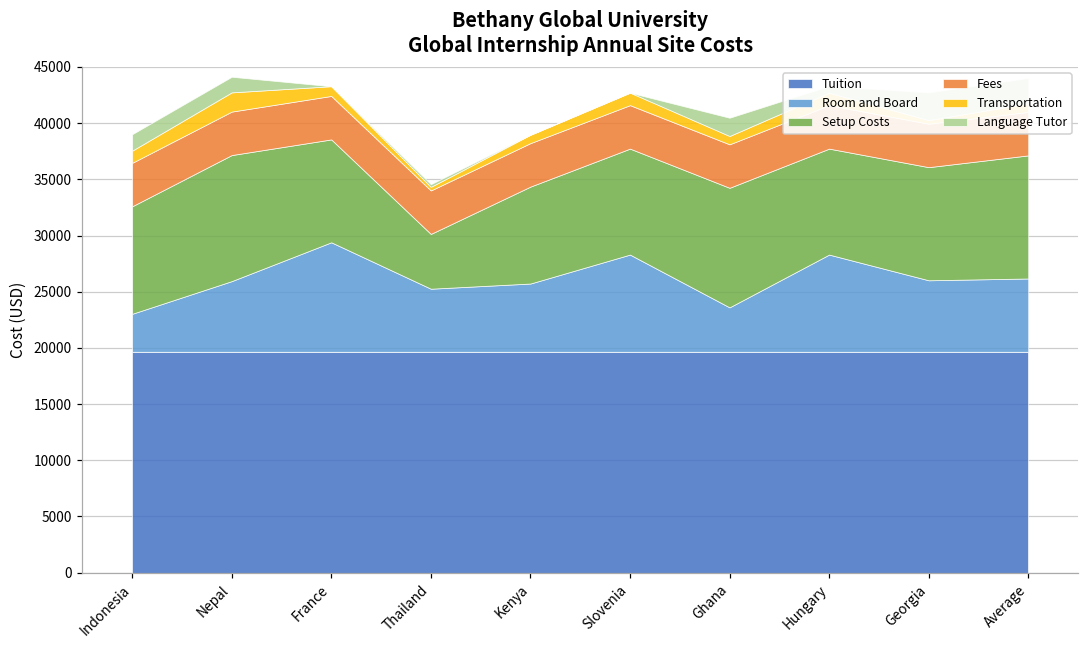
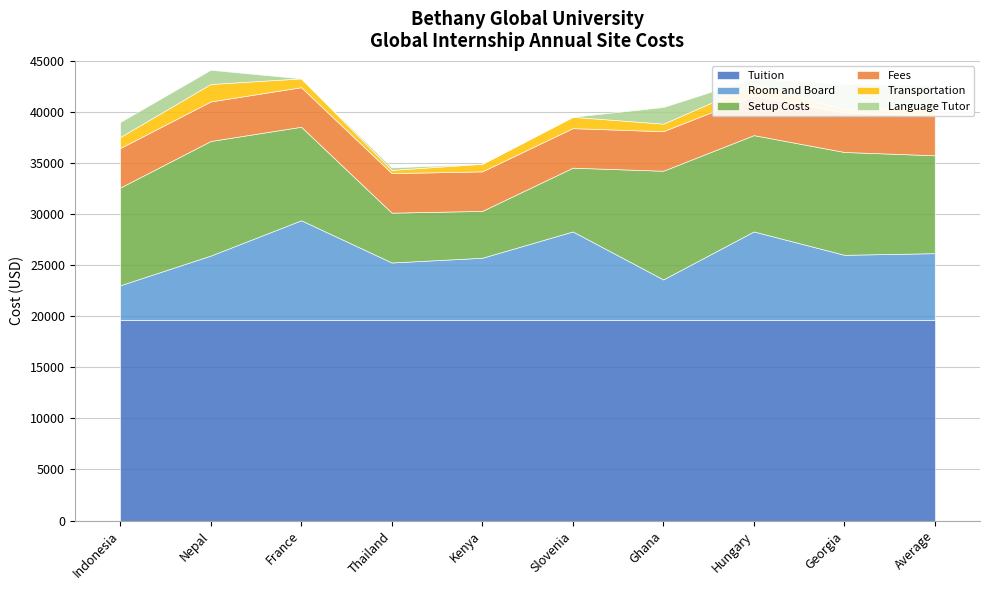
Setup Costs, Kenya: 8600 -> 4600
Setup Costs, Slovenia: 9400 -> 6200
Setup Costs, Average: 11000 -> 9600
